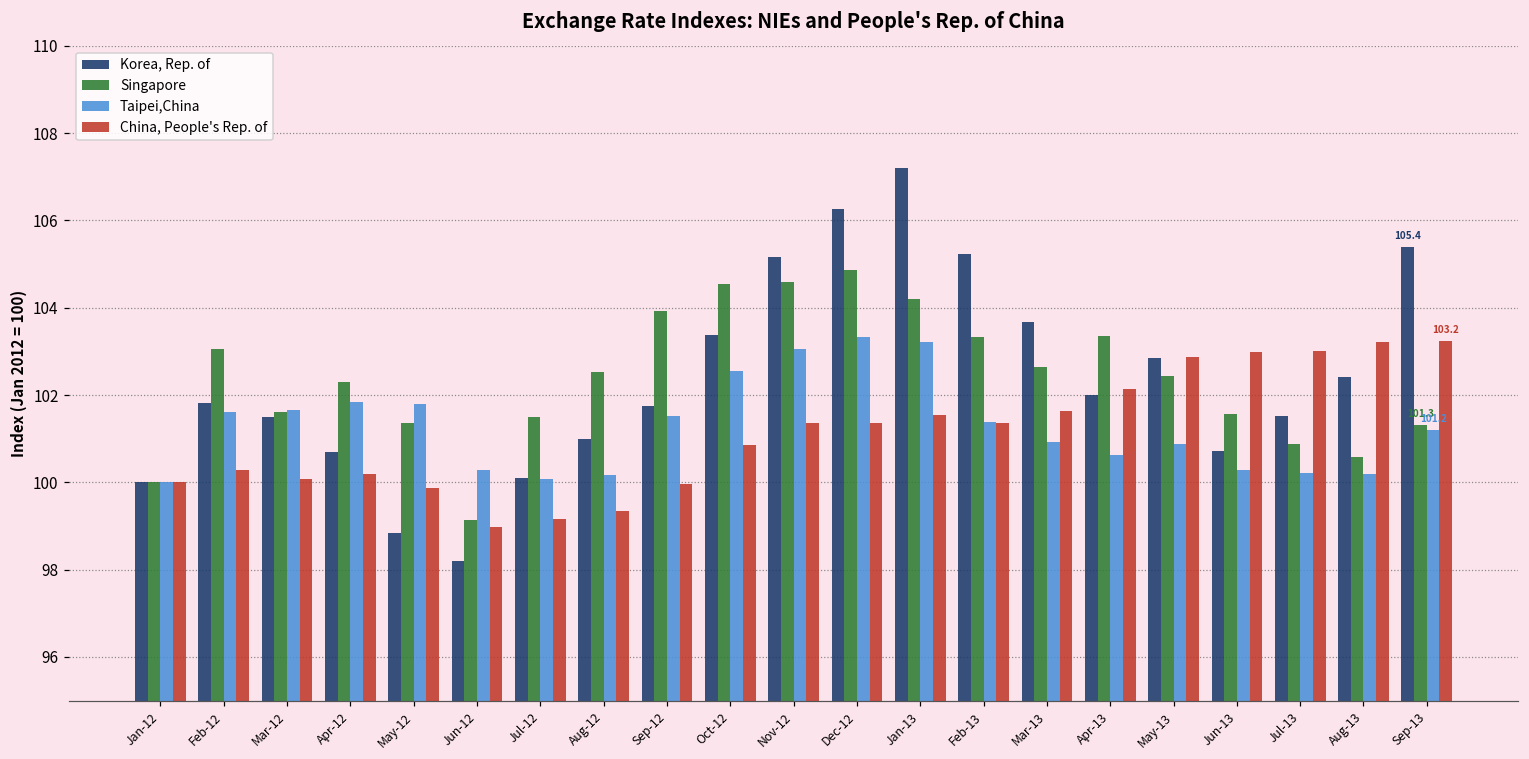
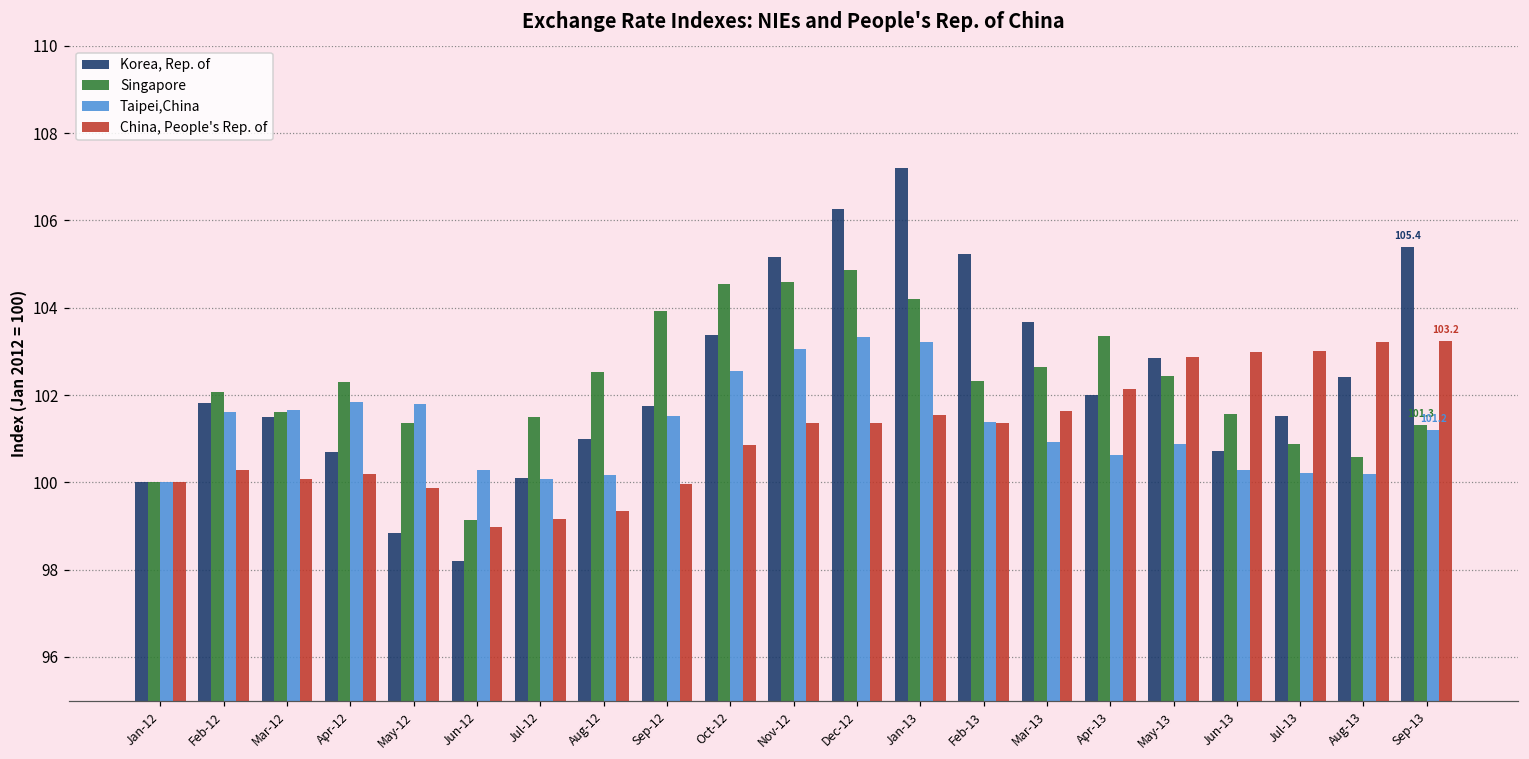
Singapore, Feb-12: 103.1 -> 102.1
Singapore, Feb-13: 103.3 -> 102.3
